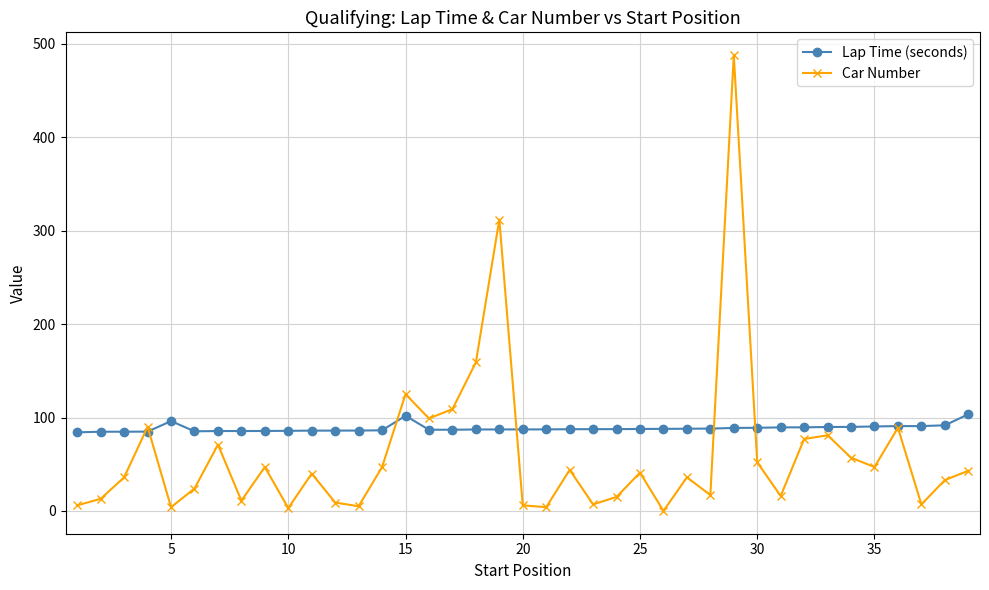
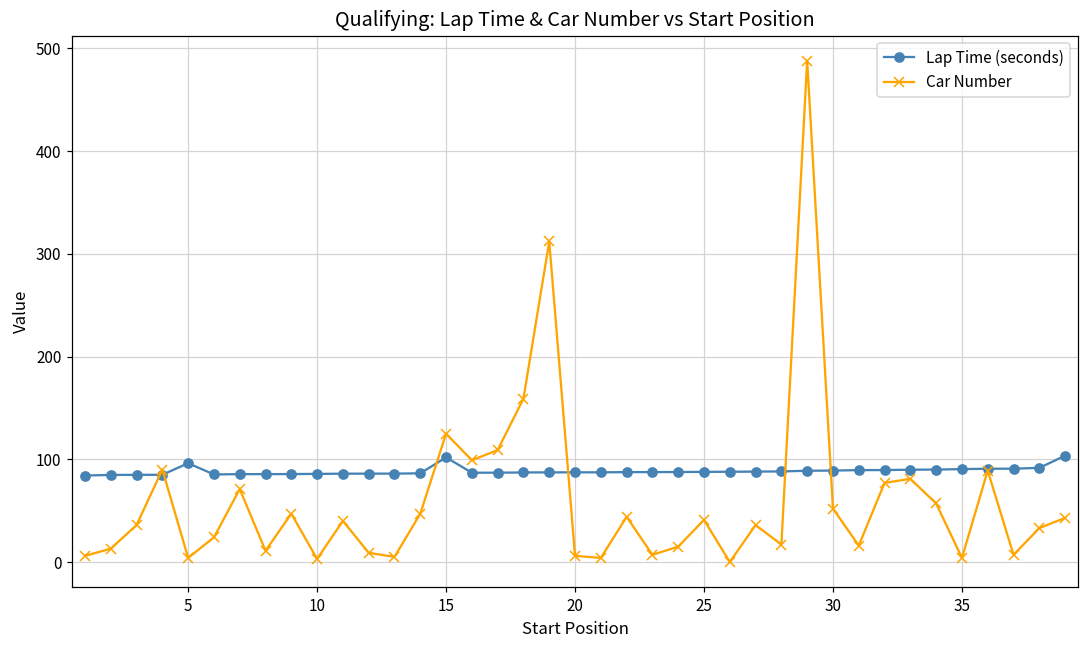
Car Number, 35: 50 -> 0
